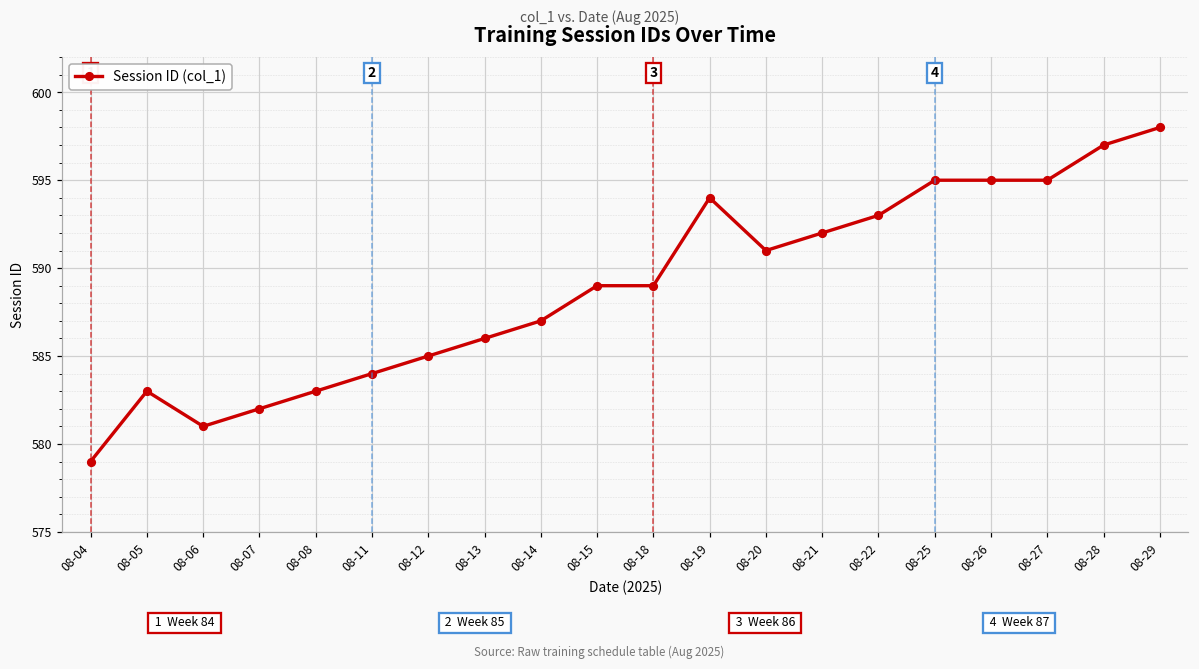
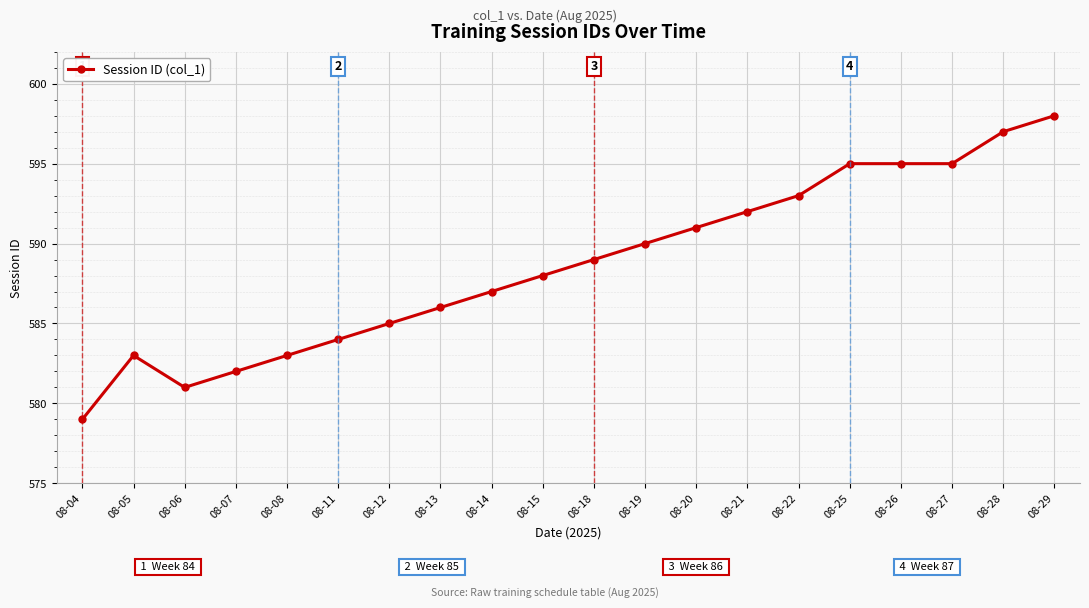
08-15: 589 -> 588
08-19: 594 -> 590
